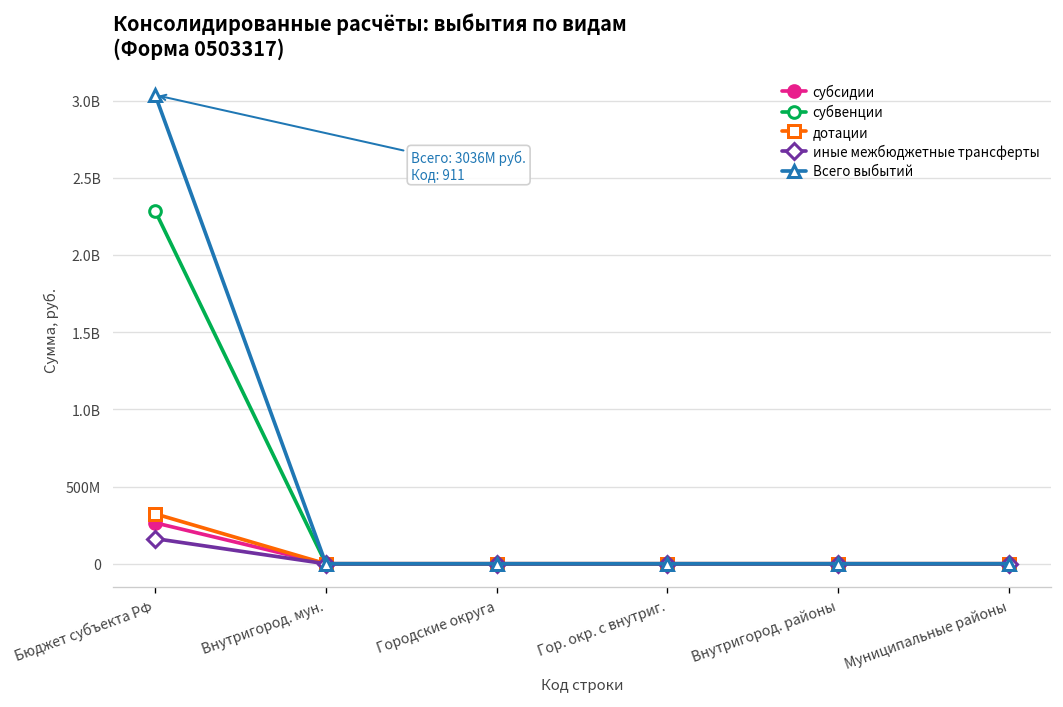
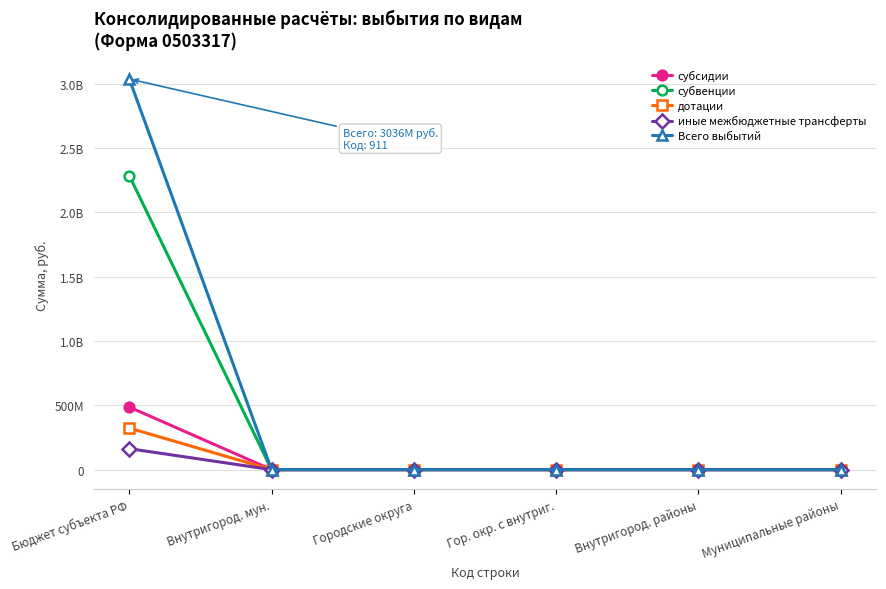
субсидии, Бюджет субъекта РФ: 270000000 -> 490000000
